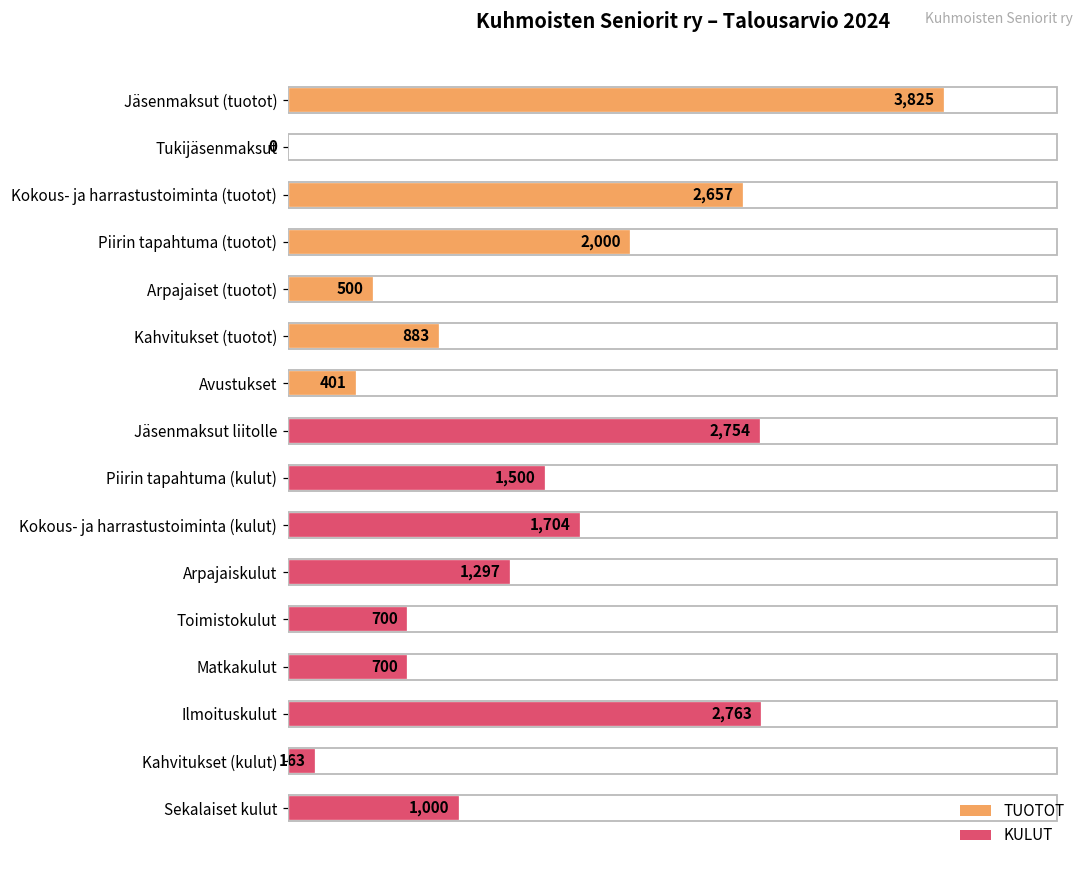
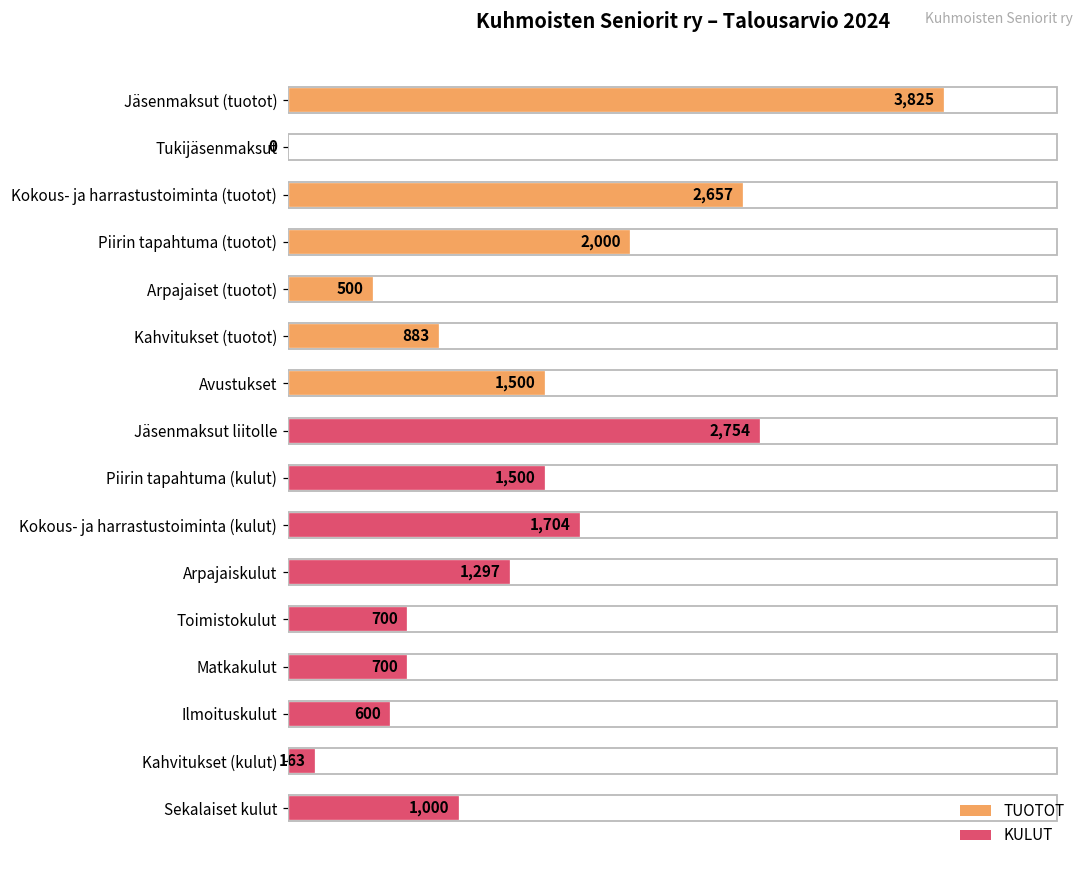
Avustukset: 401 -> 1,500
Ilmoituskulut: 2,763 -> 600
